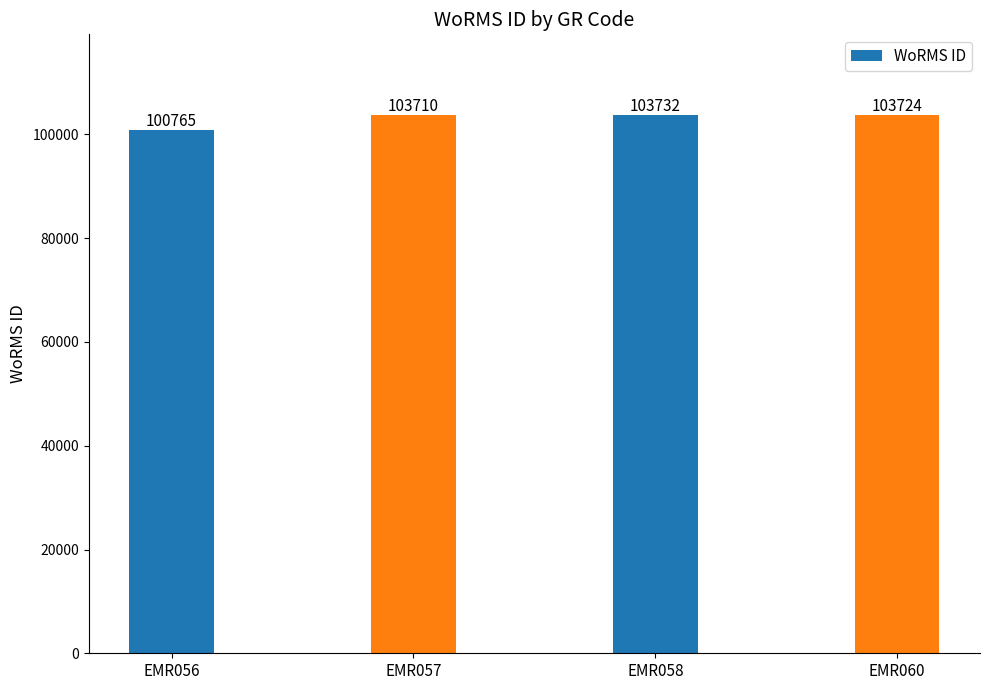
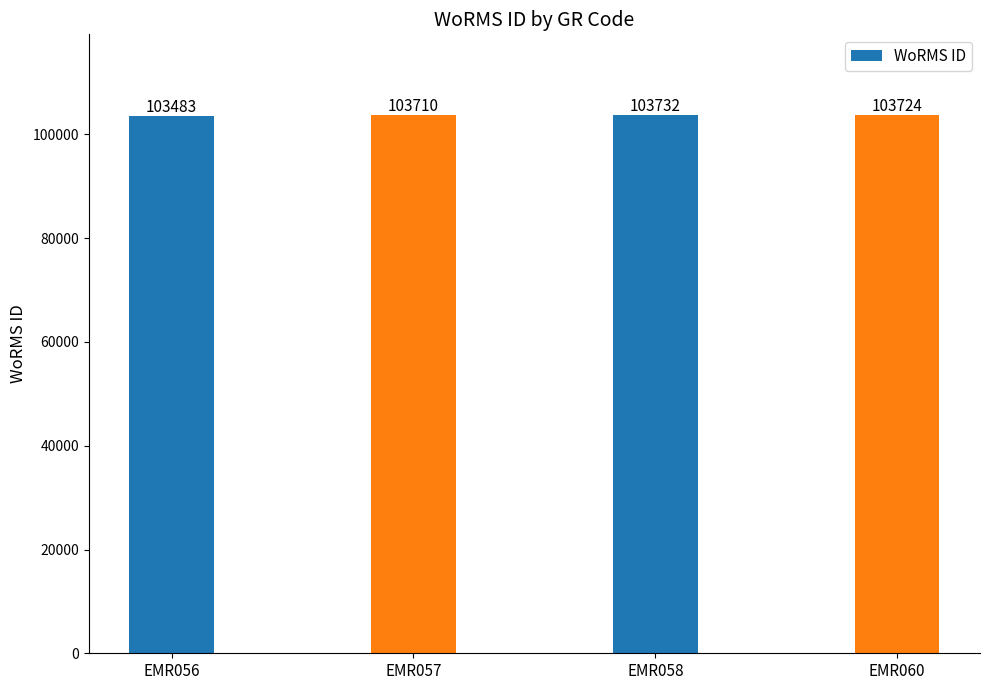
EMR056: 100765 -> 103483
